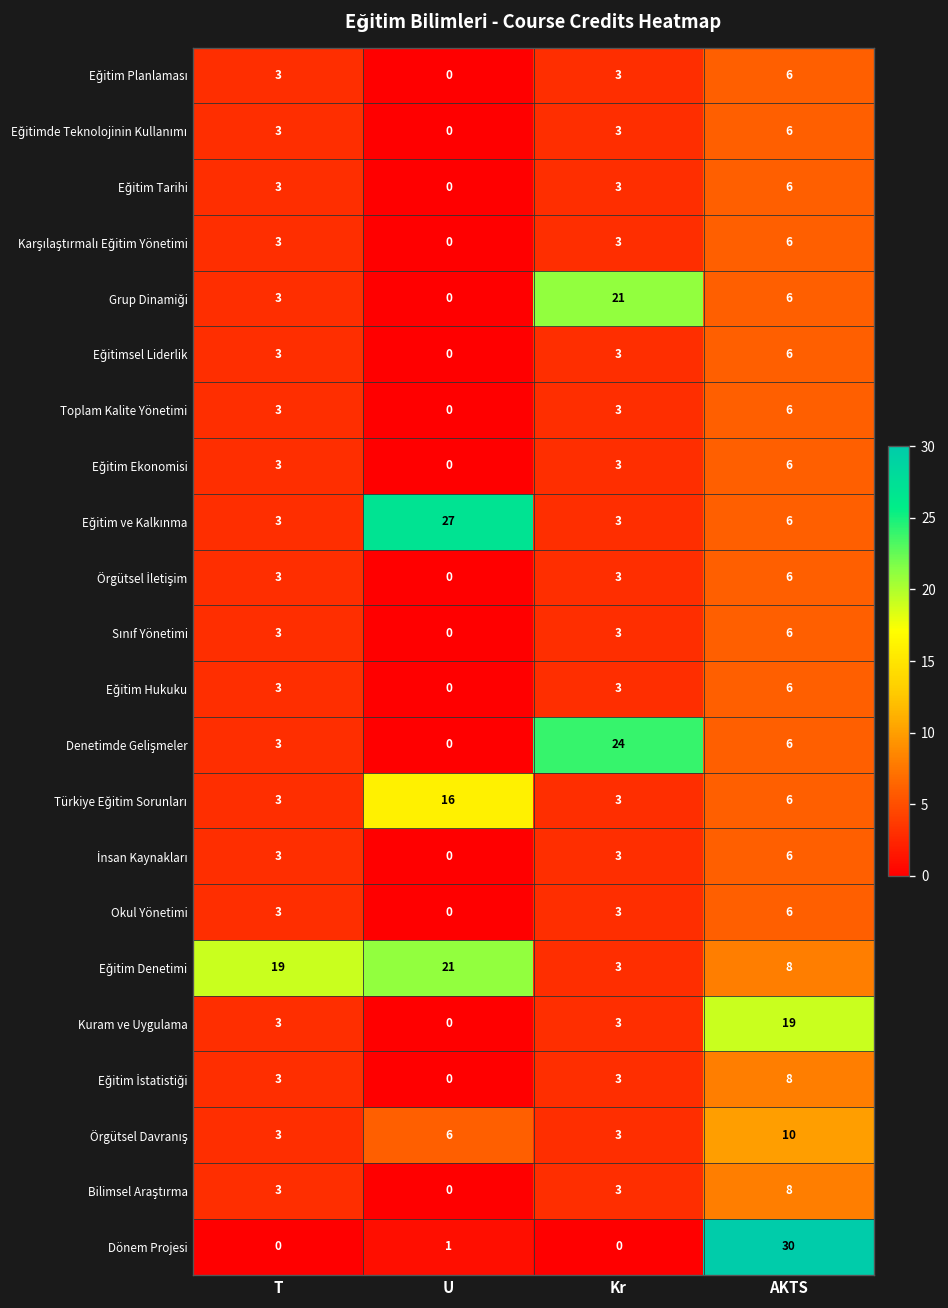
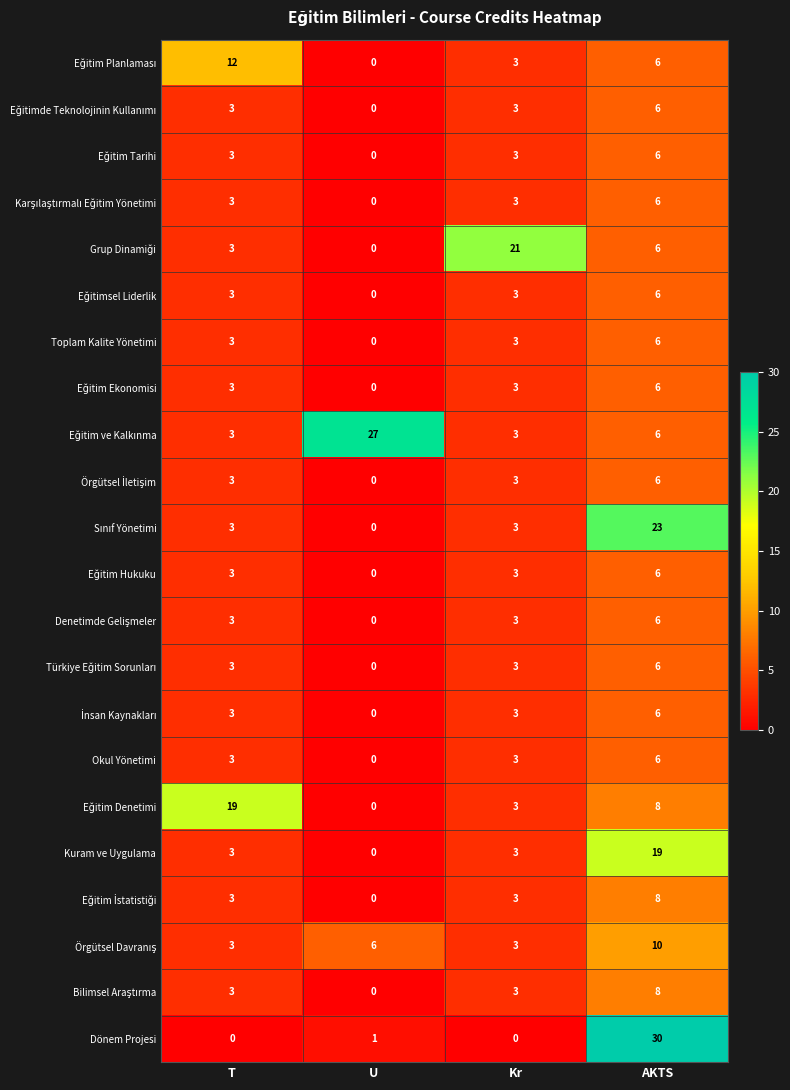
Eğitim Planlaması, T: 3 -> 12
Sınıf Yönetimi, AKTS: 6 -> 23
Denetimde Gelişmeler, Kr: 24 -> 3
Türkiye Eğitim Sorunları, U: 16 -> 0
Eğitim Denetimi, U: 21 -> 0
